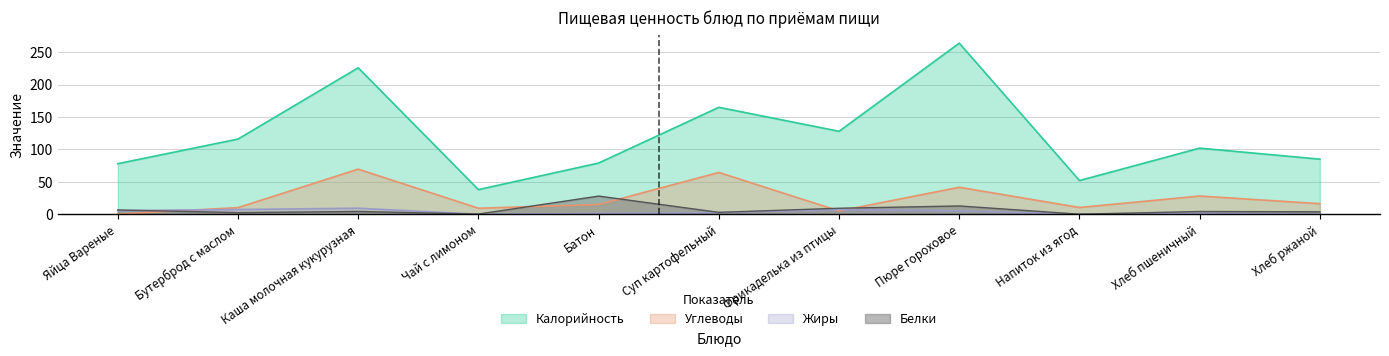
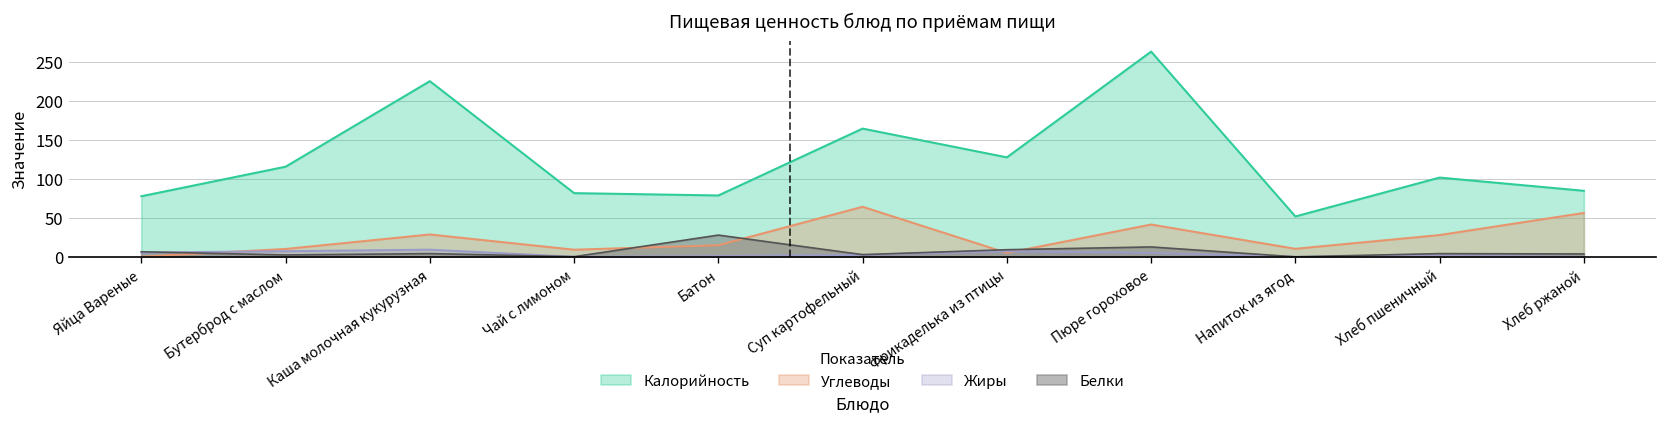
Углеводы, Каша молочная кукурузная: 70 -> 30
Калорийность, Чай с лимоном: 40 -> 80
Углеводы, Хлеб ржаной: 20 -> 60
